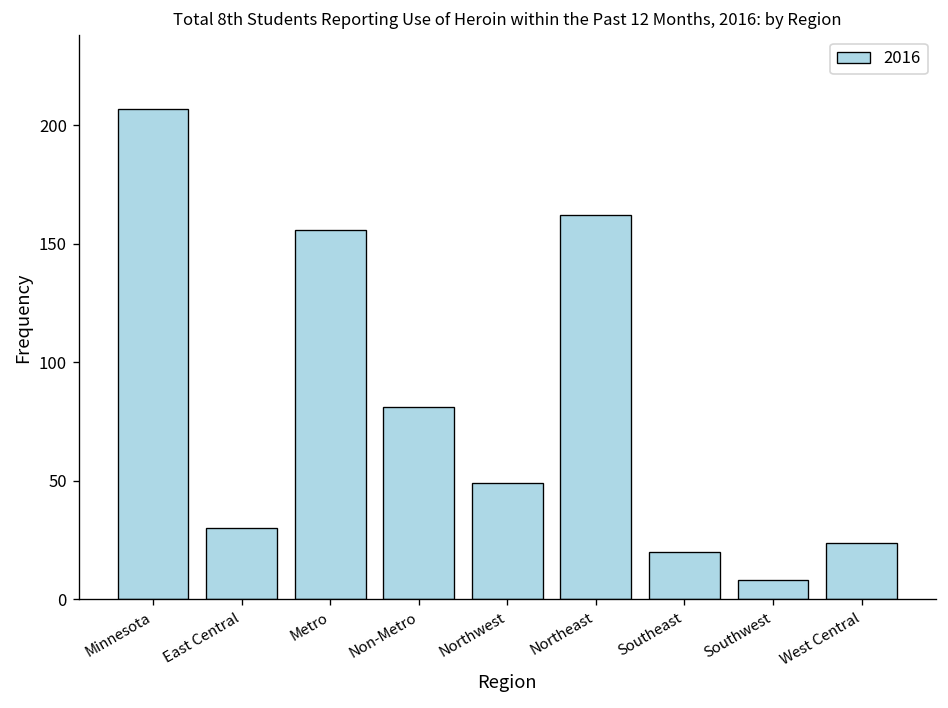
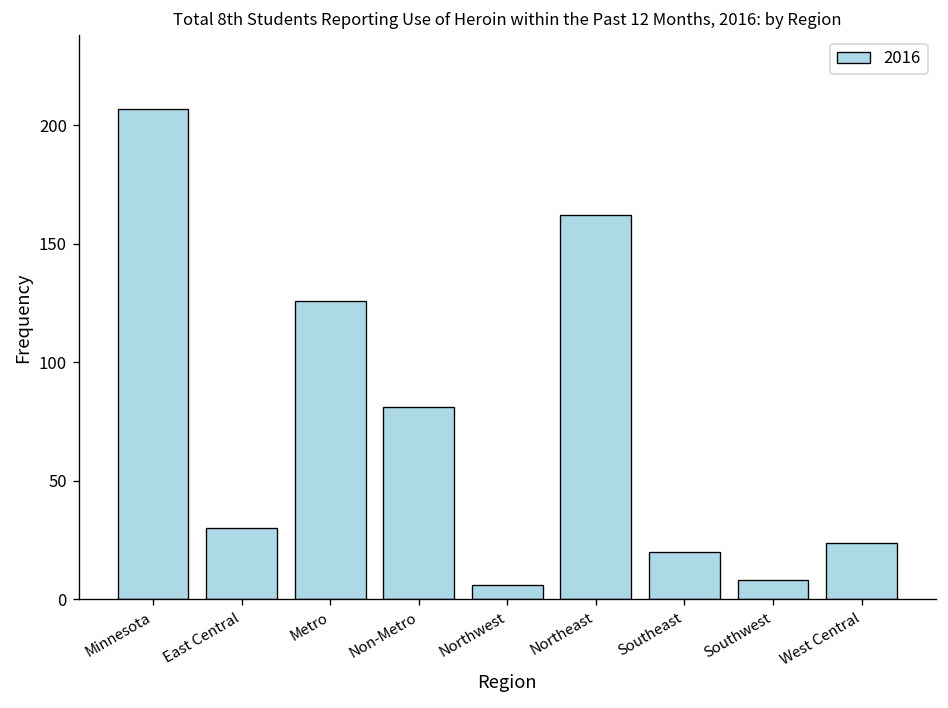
Metro: 156 -> 126
Northwest: 49 -> 6
